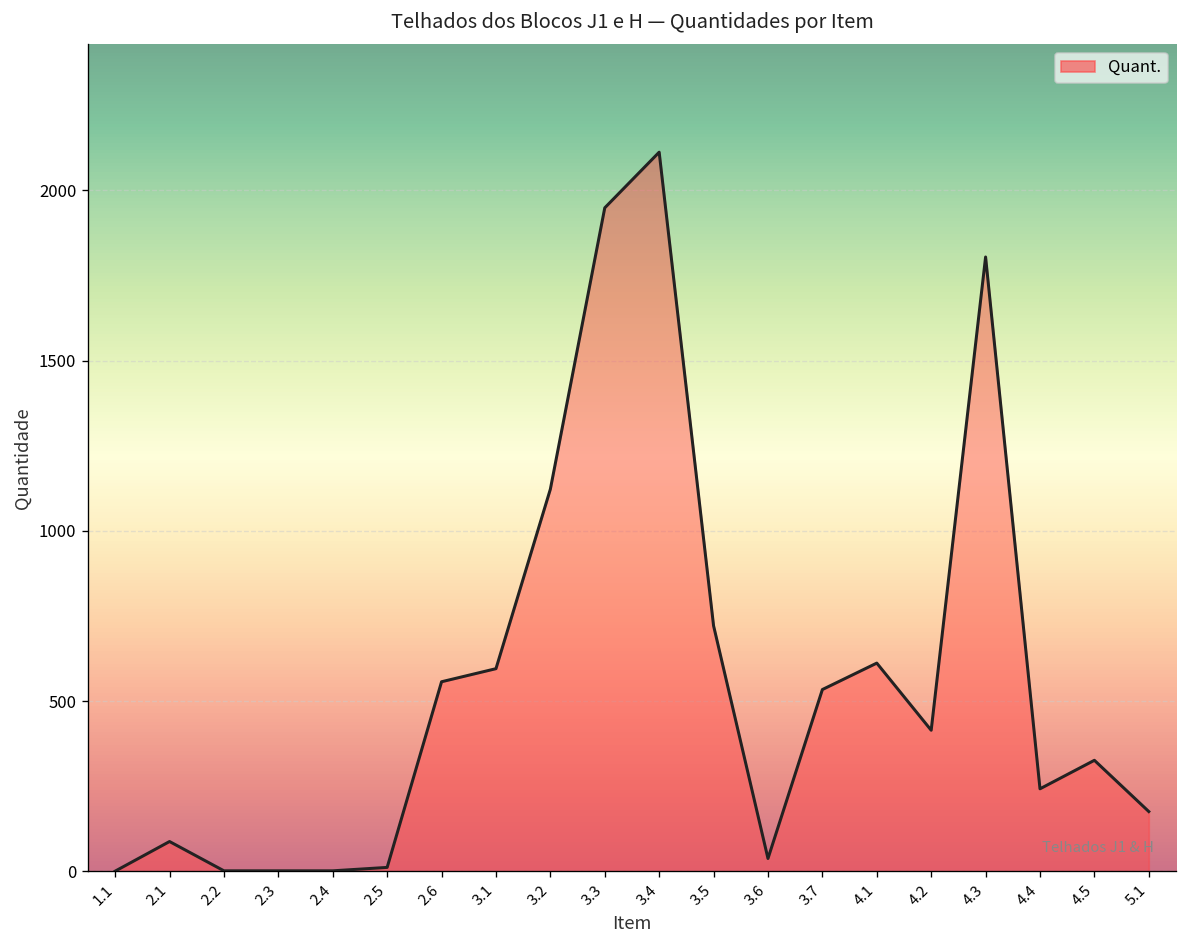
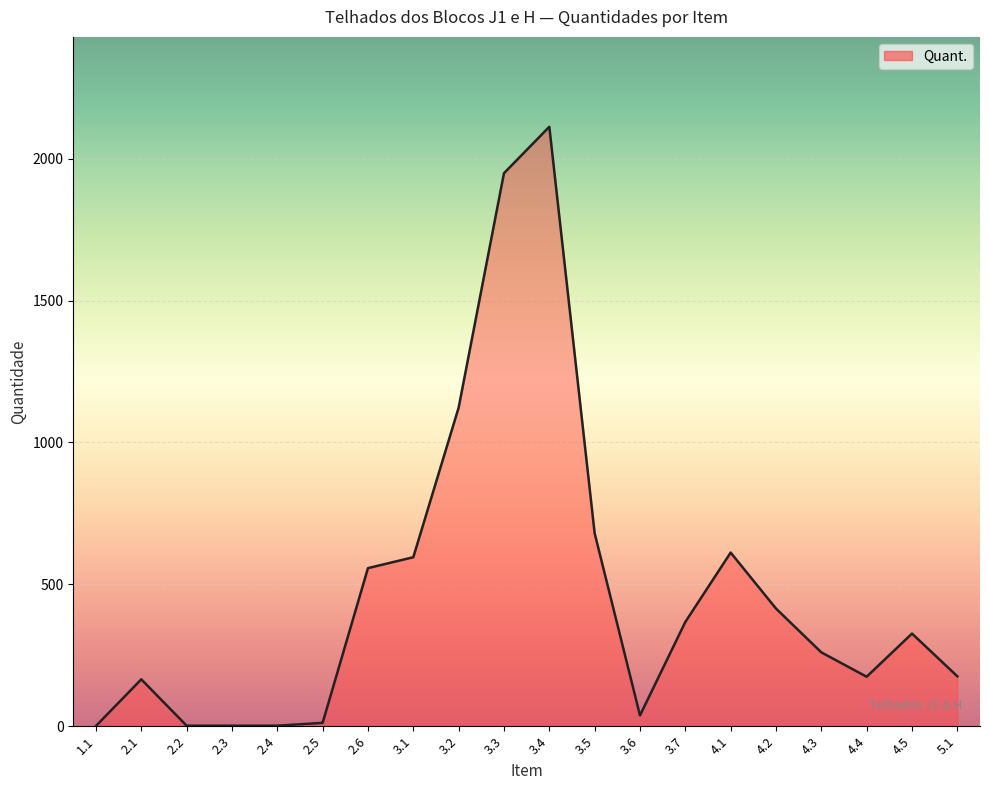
2.1: 90 -> 170
3.5: 720 -> 680
3.7: 530 -> 370
4.3: 1800 -> 260
4.4: 240 -> 170
